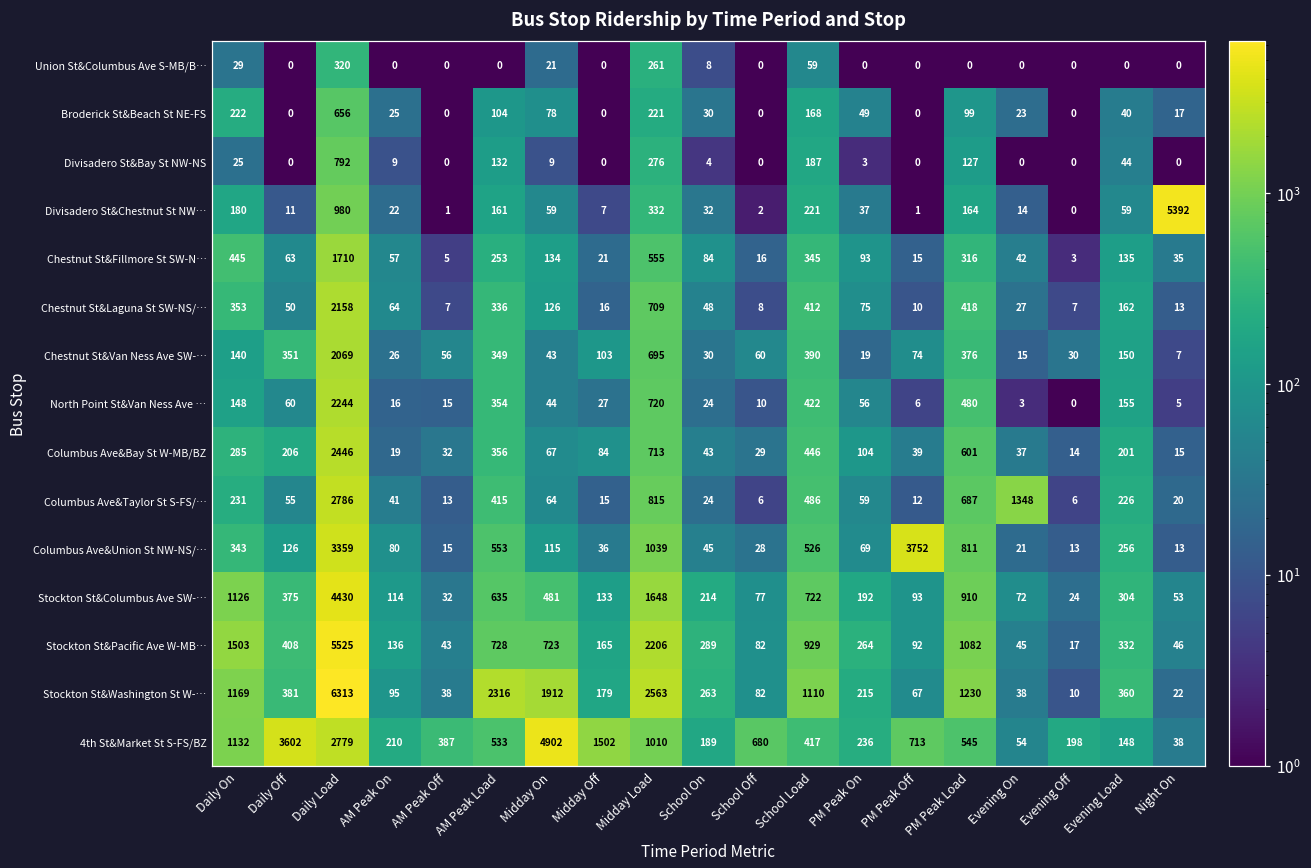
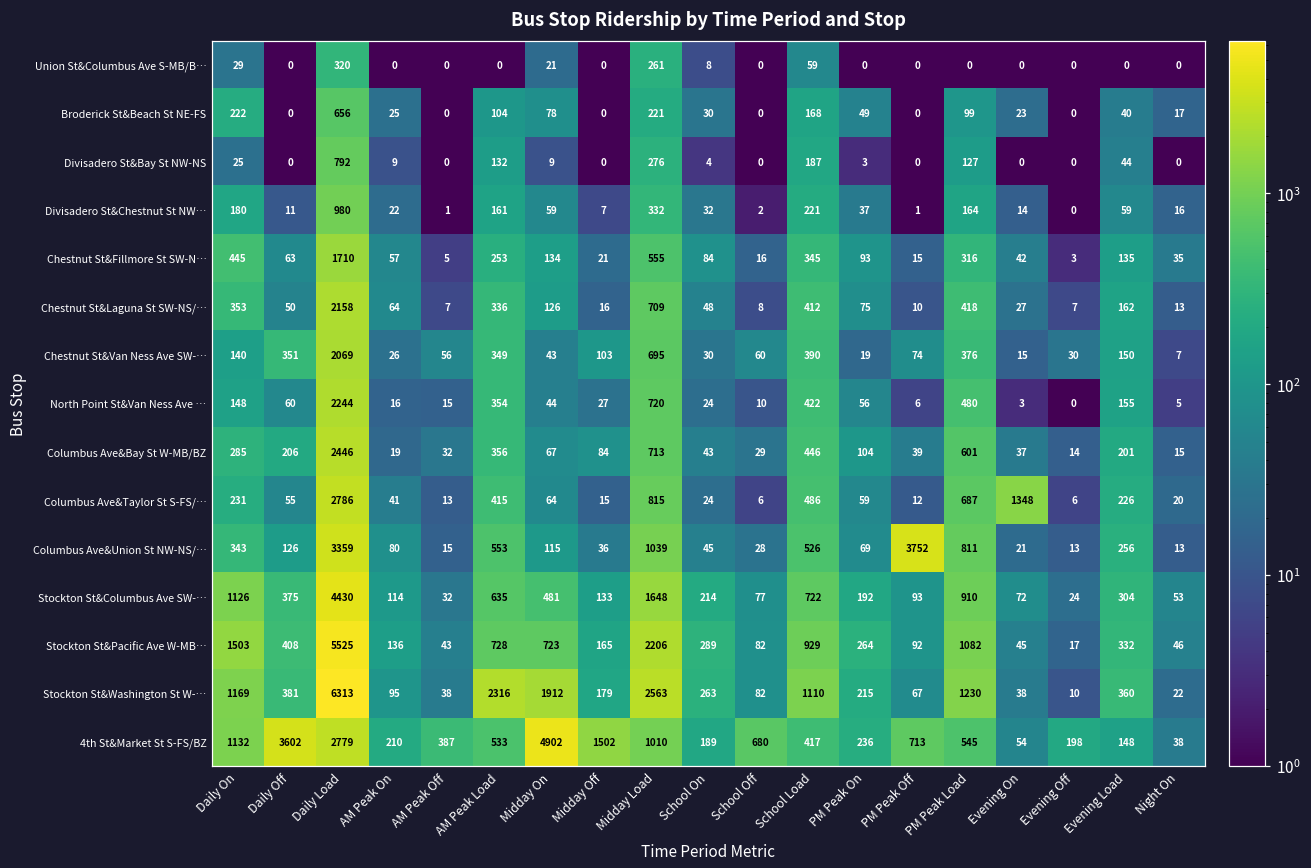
Divisadero St&Chestnut St NW…, Night On: 5392 -> 16
